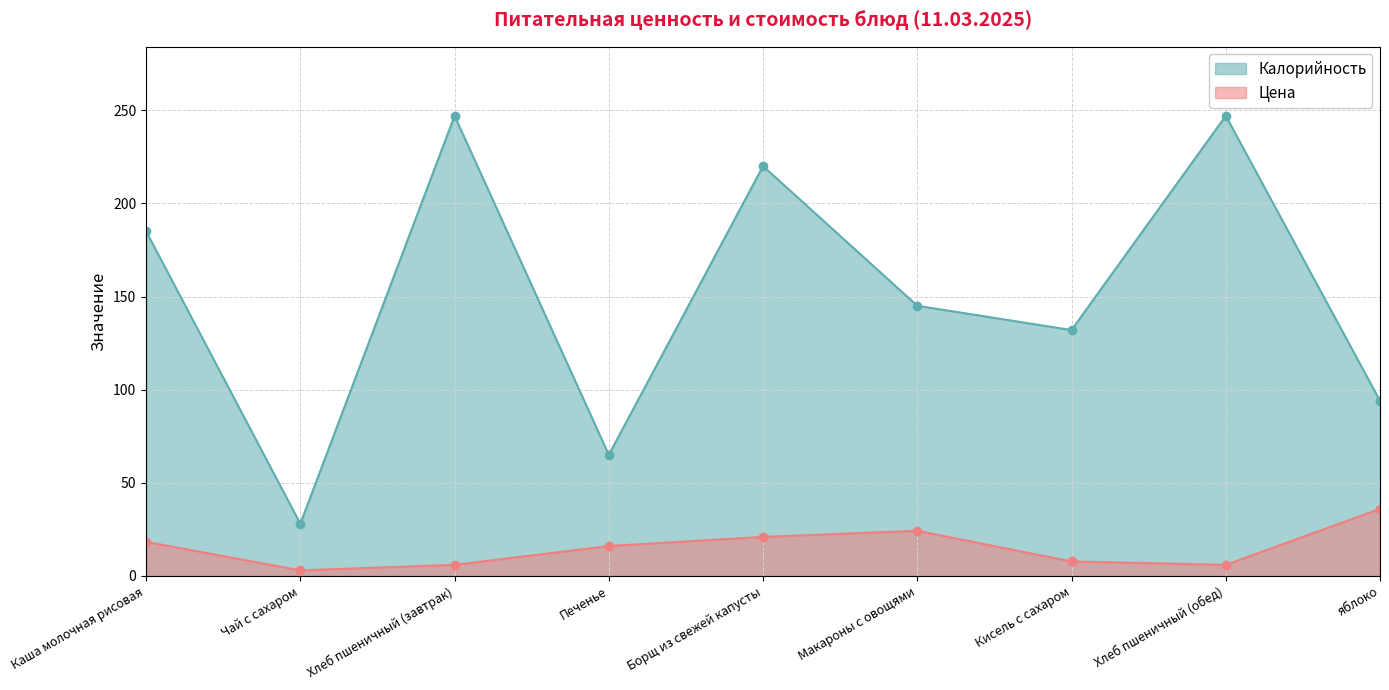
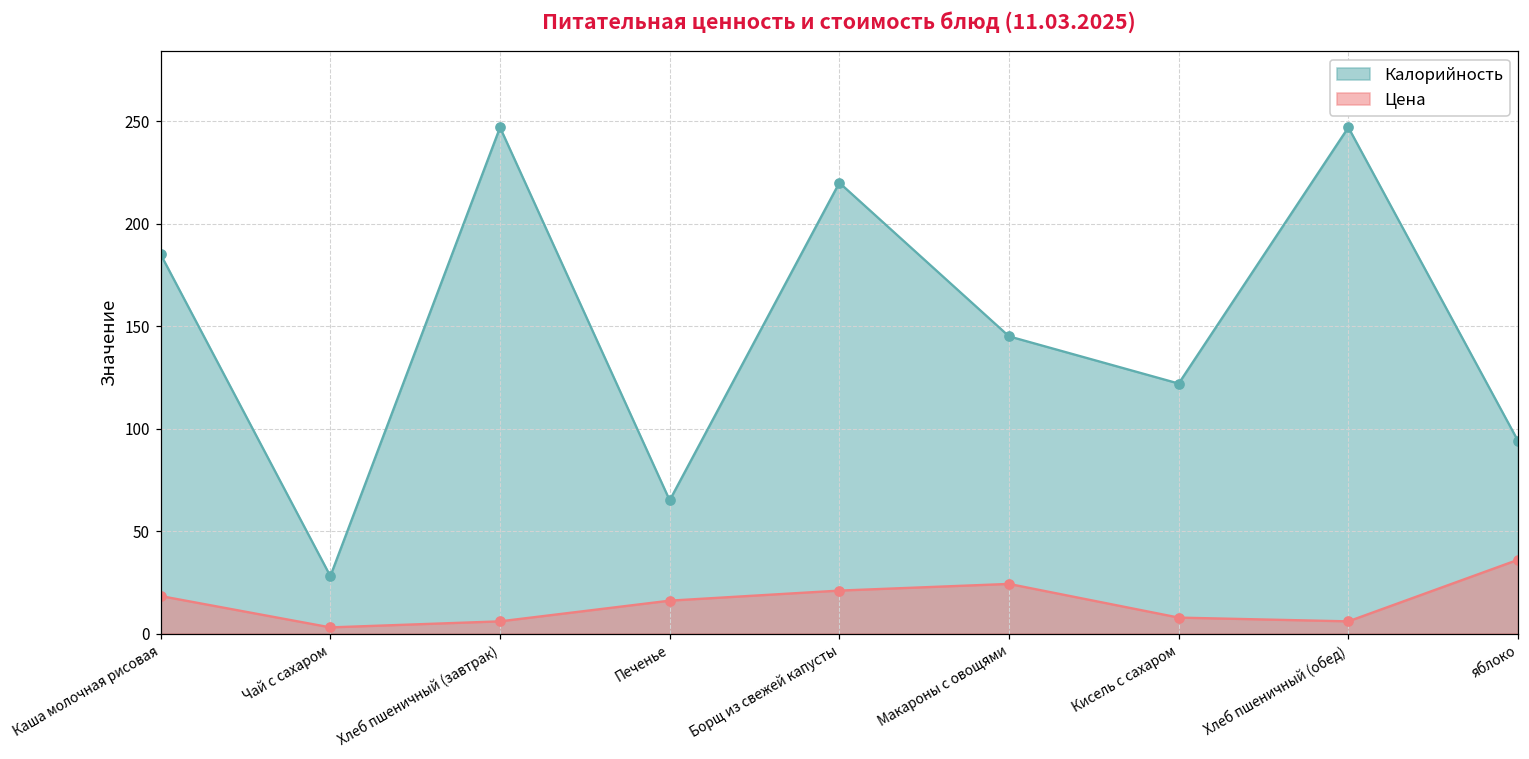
Калорийность, Кисель с сахаром: 132 -> 122
